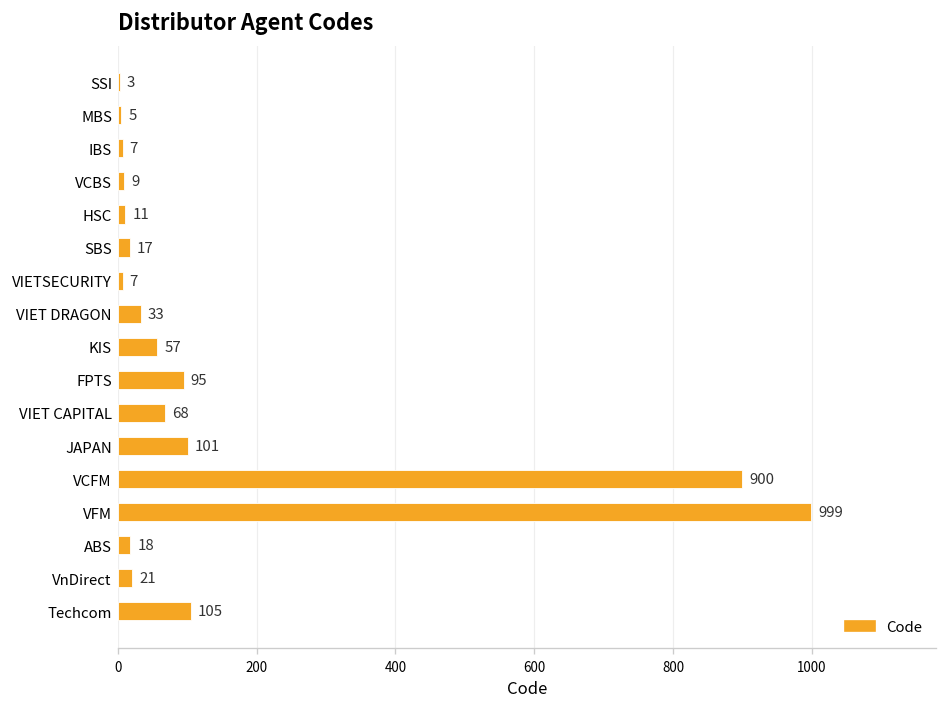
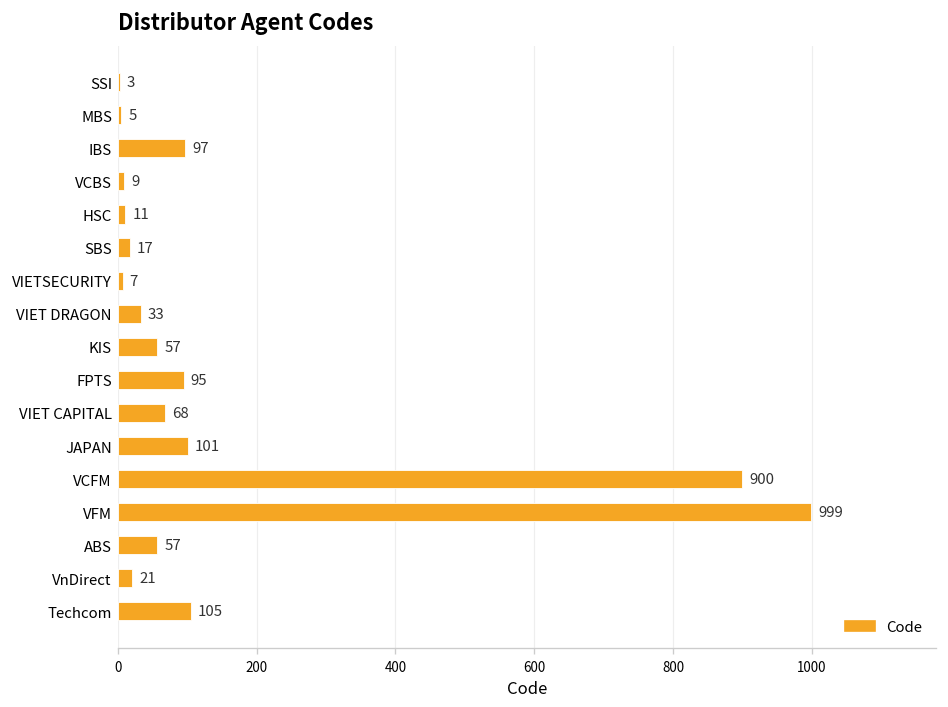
IBS: 7 -> 97
ABS: 18 -> 57
